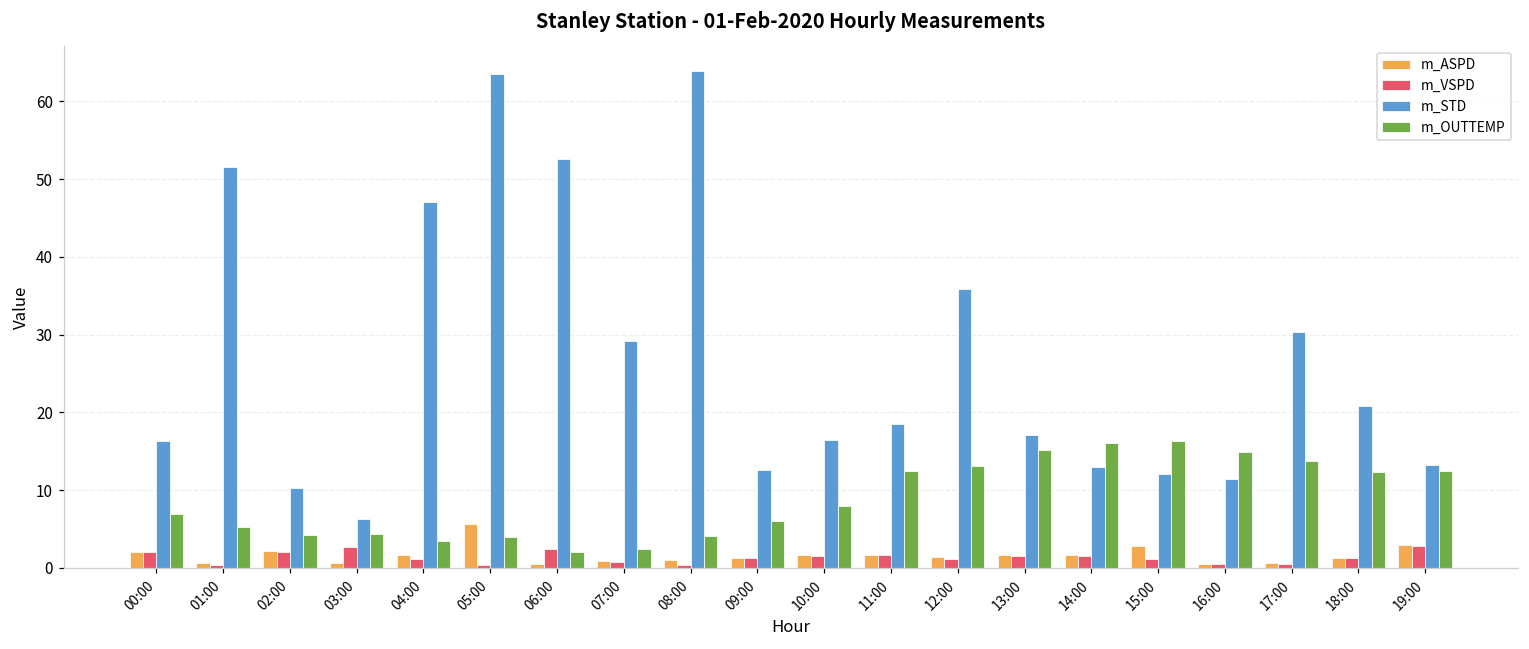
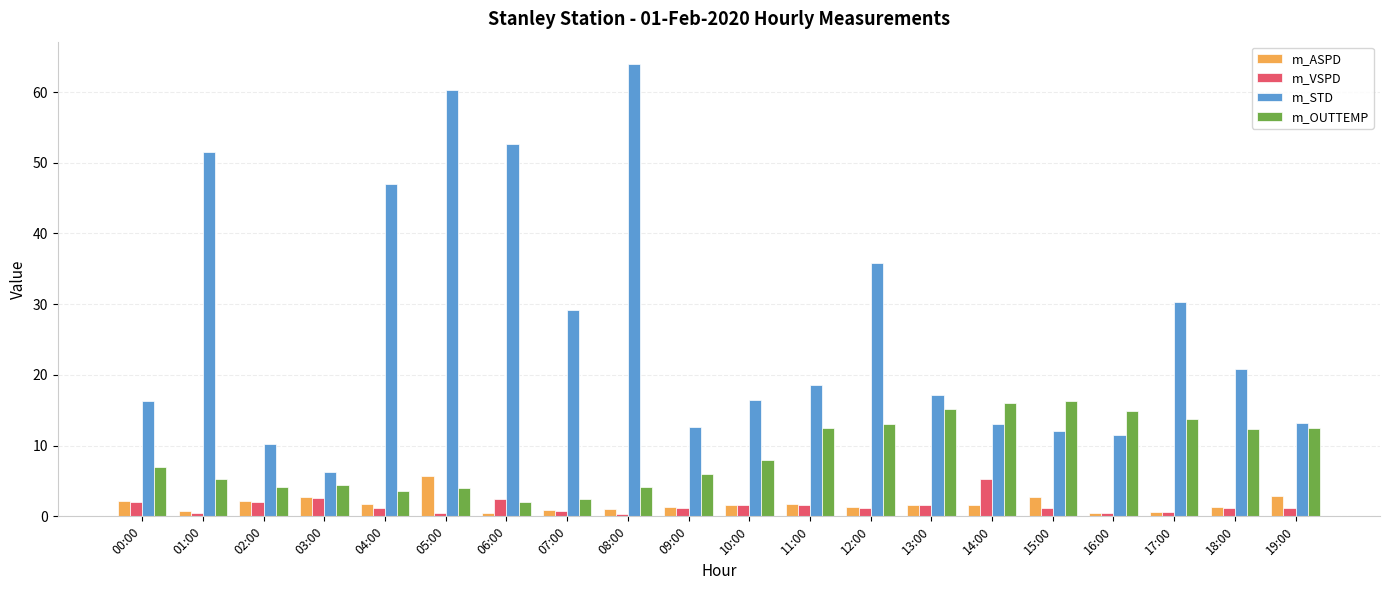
m_ASPD, 03:00: 1 -> 3
m_STD, 05:00: 64 -> 60
m_VSPD, 14:00: 2 -> 5
m_VSPD, 19:00: 3 -> 1
